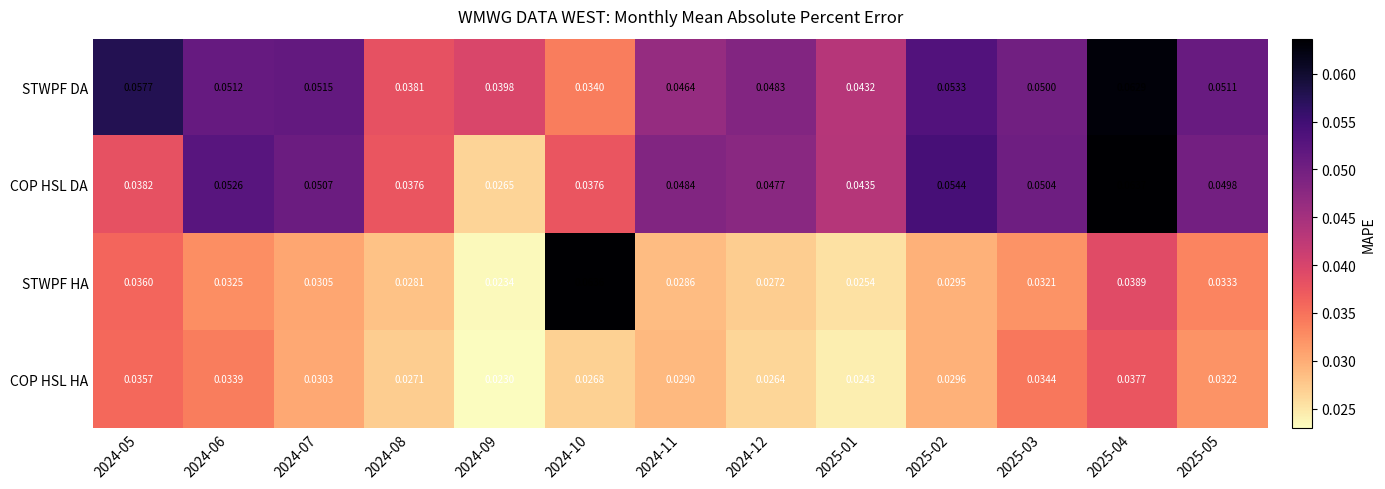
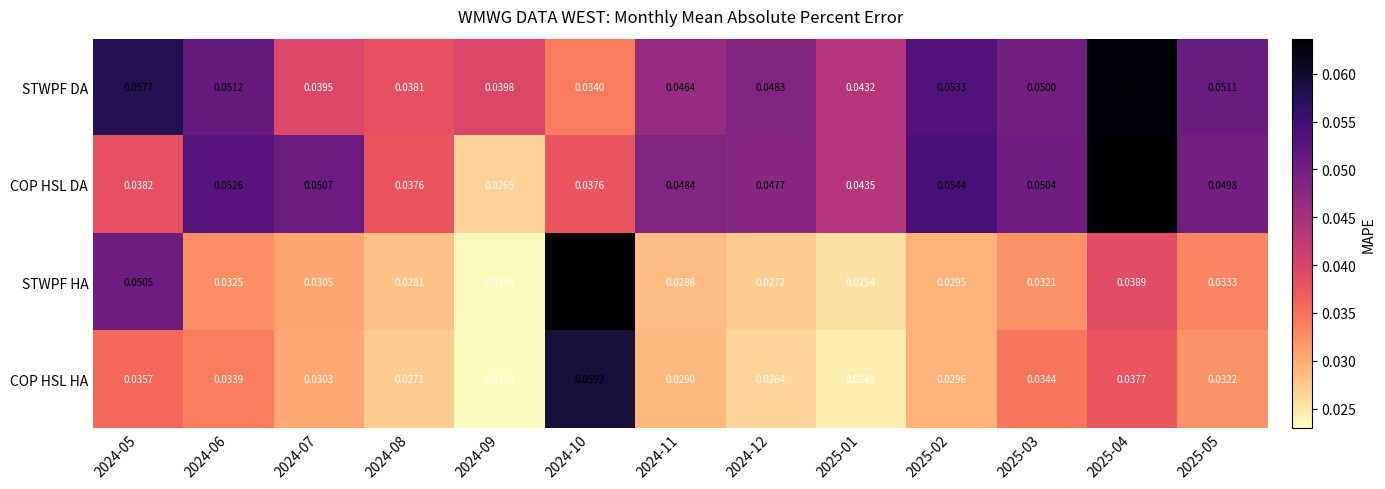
STWPF DA, 2024-07: 0.0515 -> 0.0395
STWPF HA, 2024-05: 0.0360 -> 0.0505
COP HSL HA, 2024-10: 0.0268 -> 0.0592
